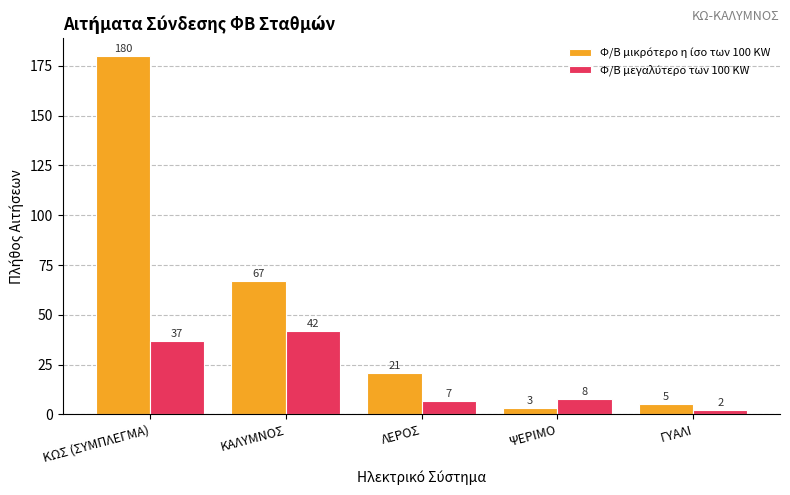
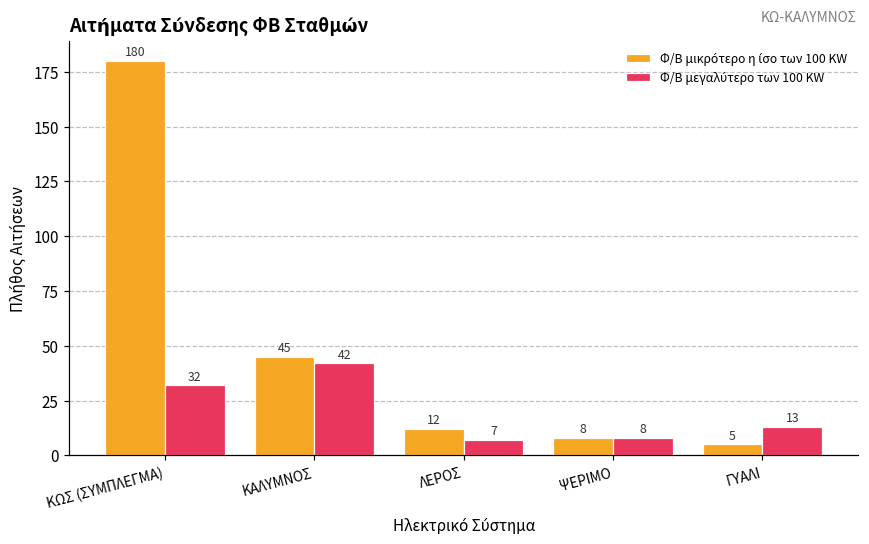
Φ/Β μεγαλύτερο των 100 KW, ΚΩΣ (ΣΥΜΠΛΕΓΜΑ): 37 -> 32
Φ/Β μικρότερο η ίσο των 100 KW, ΚΑΛΥΜΝΟΣ: 67 -> 45
Φ/Β μικρότερο η ίσο των 100 KW, ΛΕΡΟΣ: 21 -> 12
Φ/Β μικρότερο η ίσο των 100 KW, ΨΕΡΙΜΟ: 3 -> 8
Φ/Β μεγαλύτερο των 100 KW, ΓΥΑΛΙ: 2 -> 13
